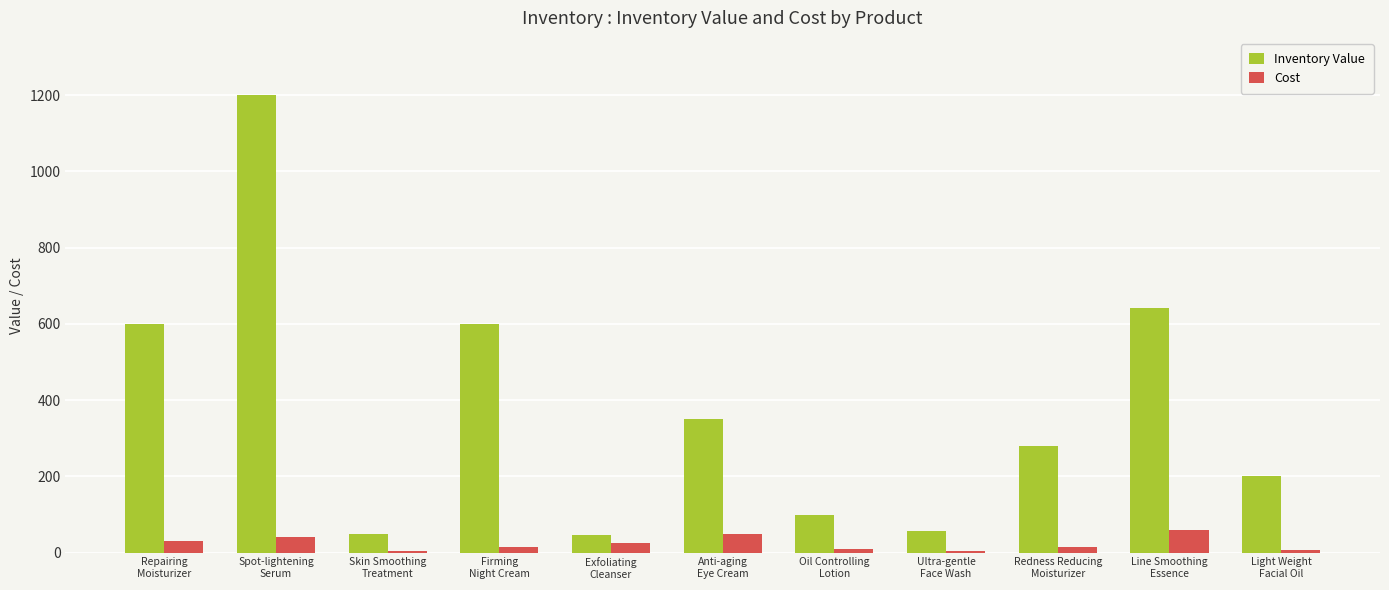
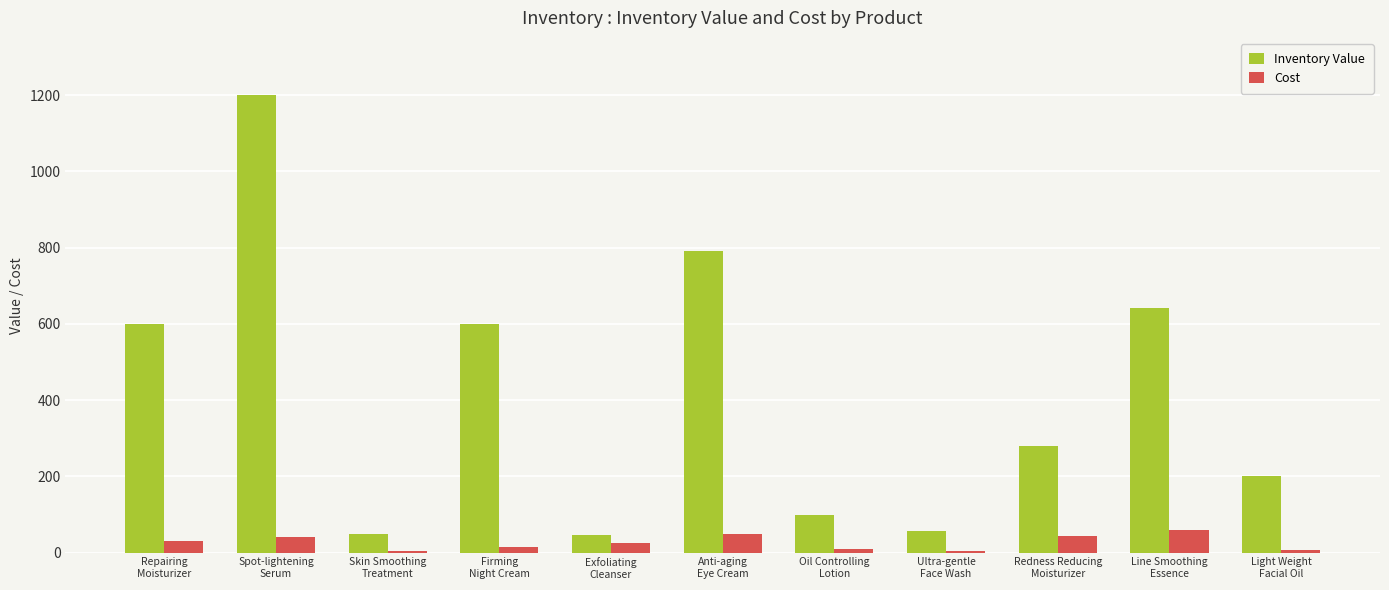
Inventory Value, Anti-aging Eye Cream: 350 -> 790
Cost, Redness Reducing Moisturizer: 10 -> 40
